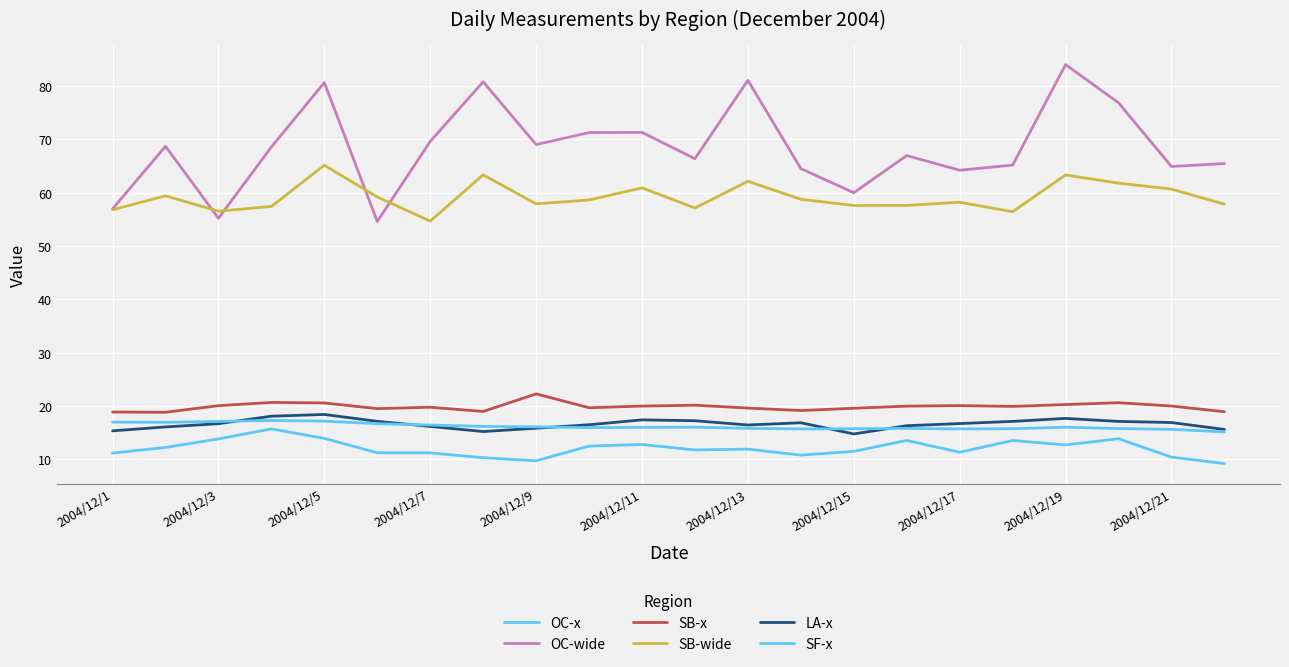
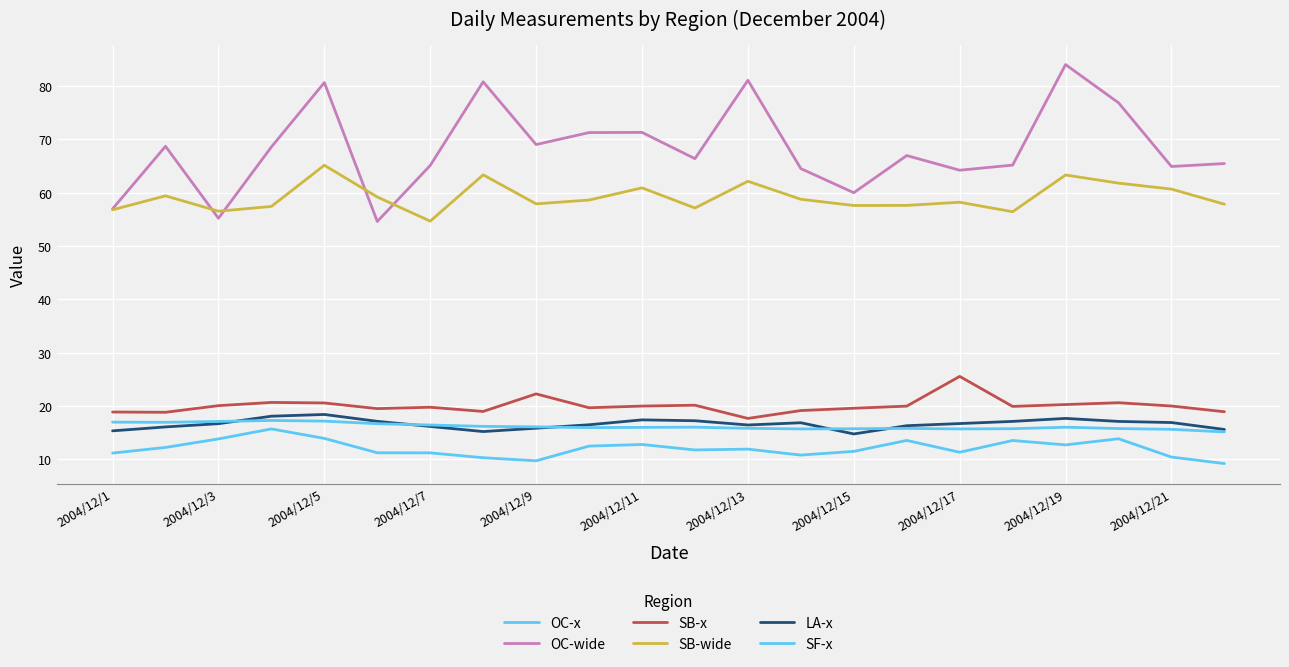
OC-wide, 2004/12/7: 70 -> 65
SB-x, 2004/12/13: 20 -> 18
SB-x, 2004/12/17: 20 -> 26
